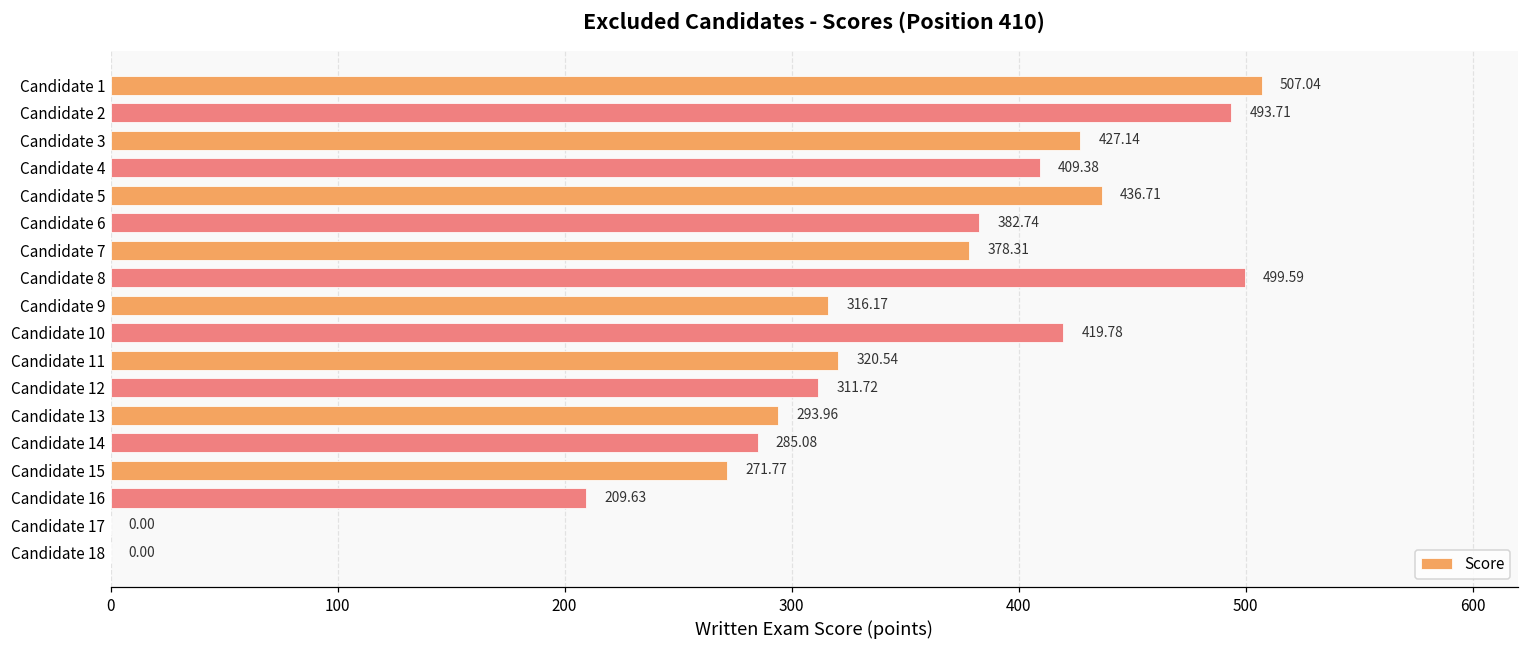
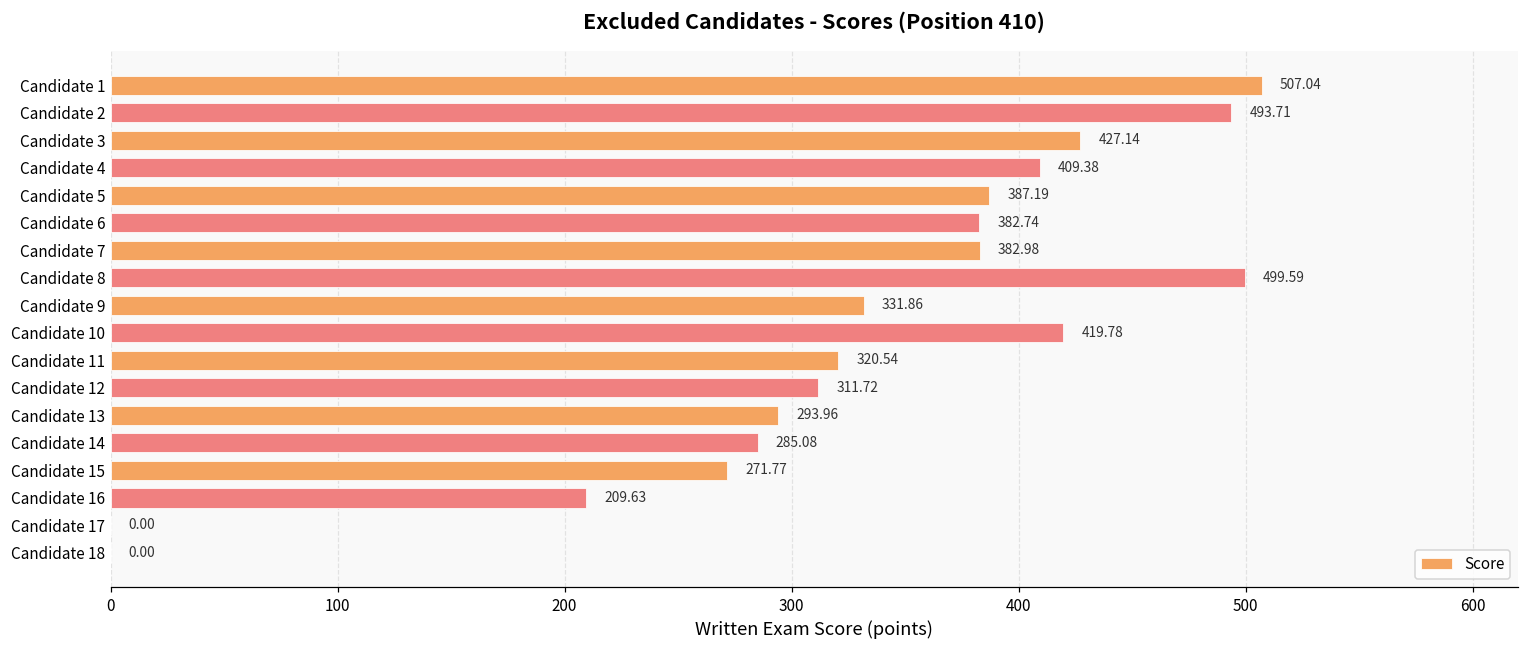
Candidate 5: 436.71 -> 387.19
Candidate 7: 378.31 -> 382.98
Candidate 9: 316.17 -> 331.86
